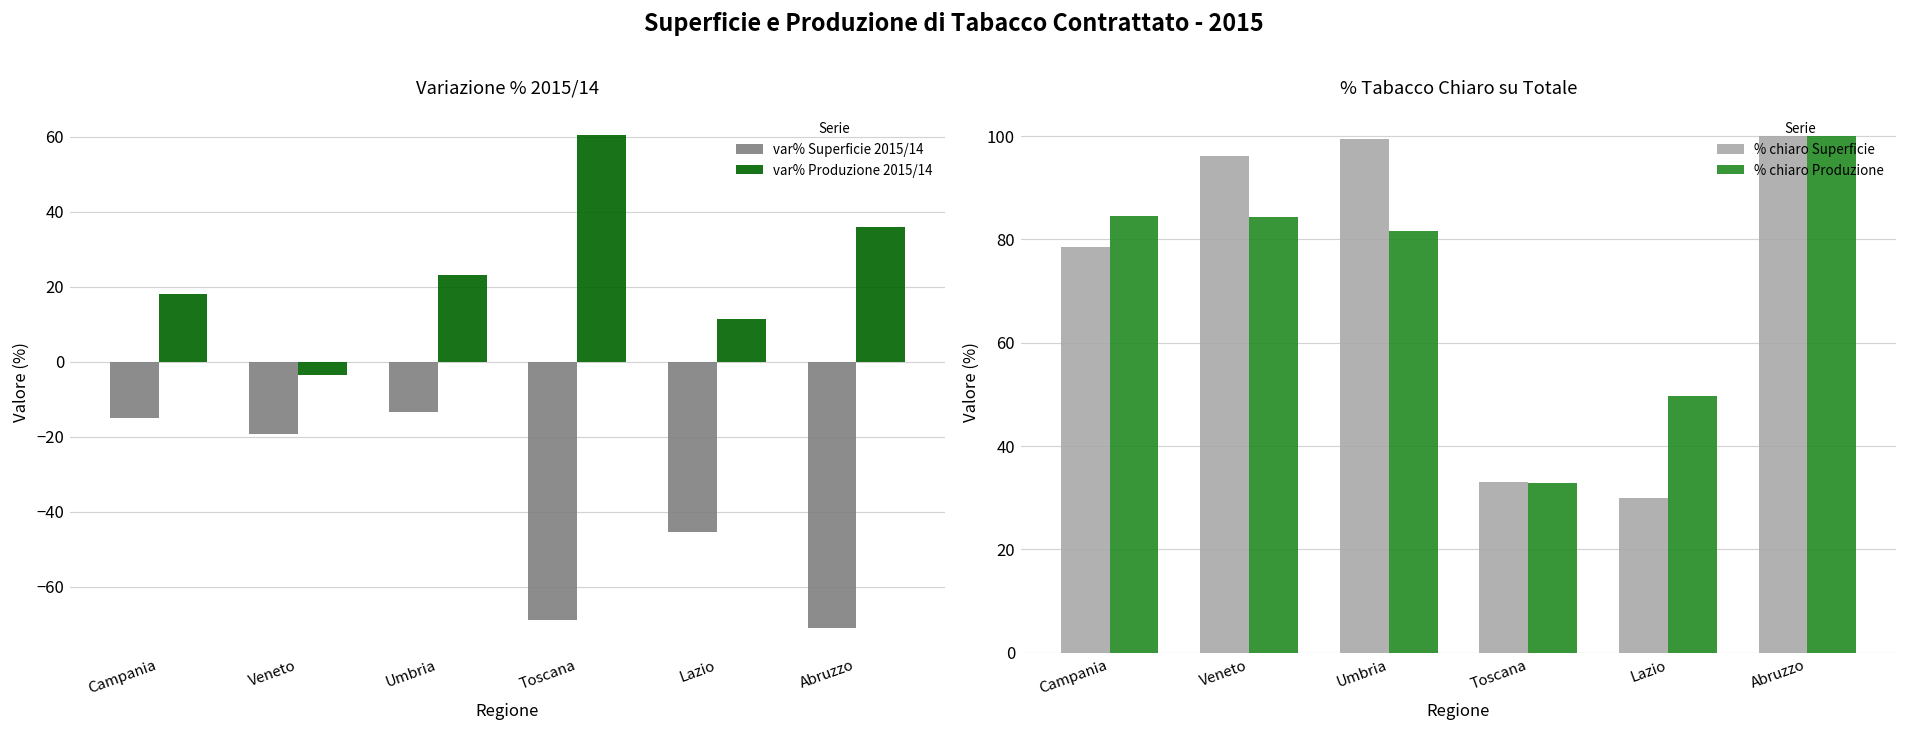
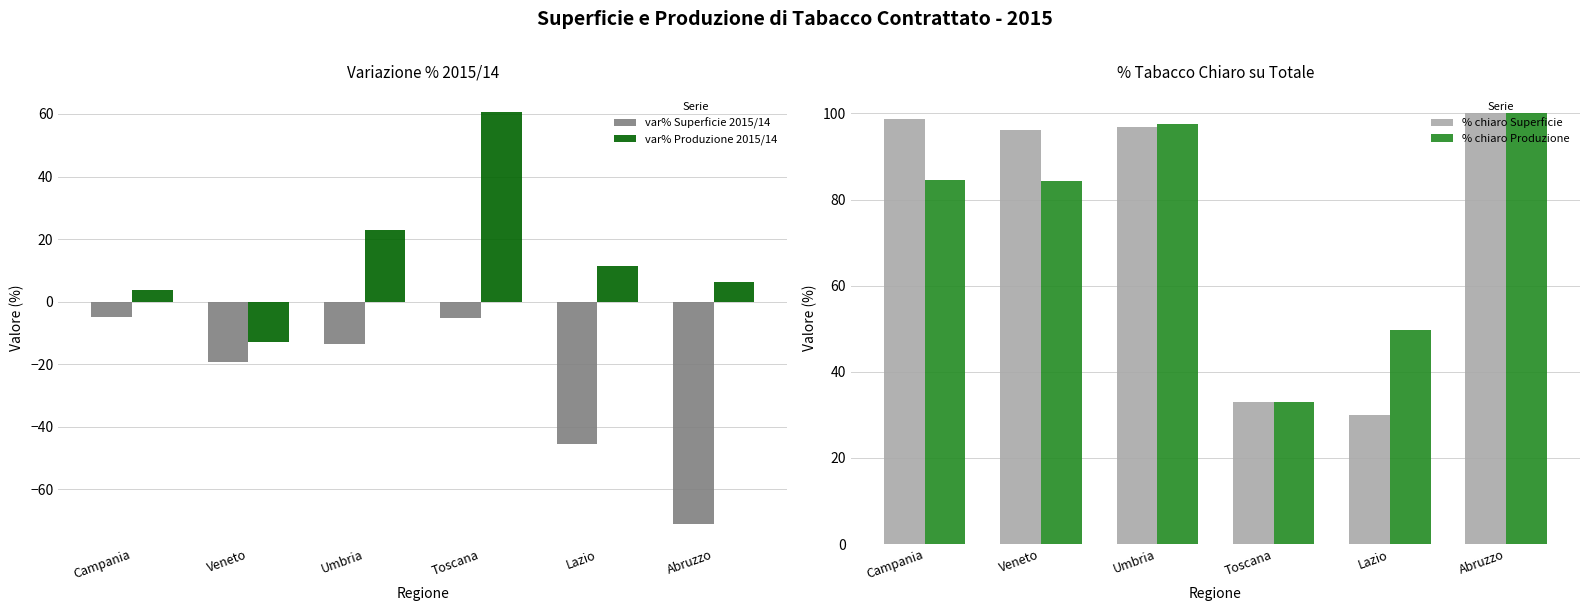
Variazione % 2015/14, var% Superficie 2015/14, Campania: -15 -> -5
Variazione % 2015/14, var% Produzione 2015/14, Campania: 18 -> 4
Variazione % 2015/14, var% Produzione 2015/14, Veneto: -3 -> -13
Variazione % 2015/14, var% Superficie 2015/14, Toscana: -69 -> -5
Variazione % 2015/14, var% Produzione 2015/14, Abruzzo: 36 -> 6
% Tabacco Chiaro su Totale, % chiaro Superficie, Campania: 78 -> 99
% Tabacco Chiaro su Totale, % chiaro Superficie, Umbria: 99 -> 97
% Tabacco Chiaro su Totale, % chiaro Produzione, Umbria: 82 -> 98
